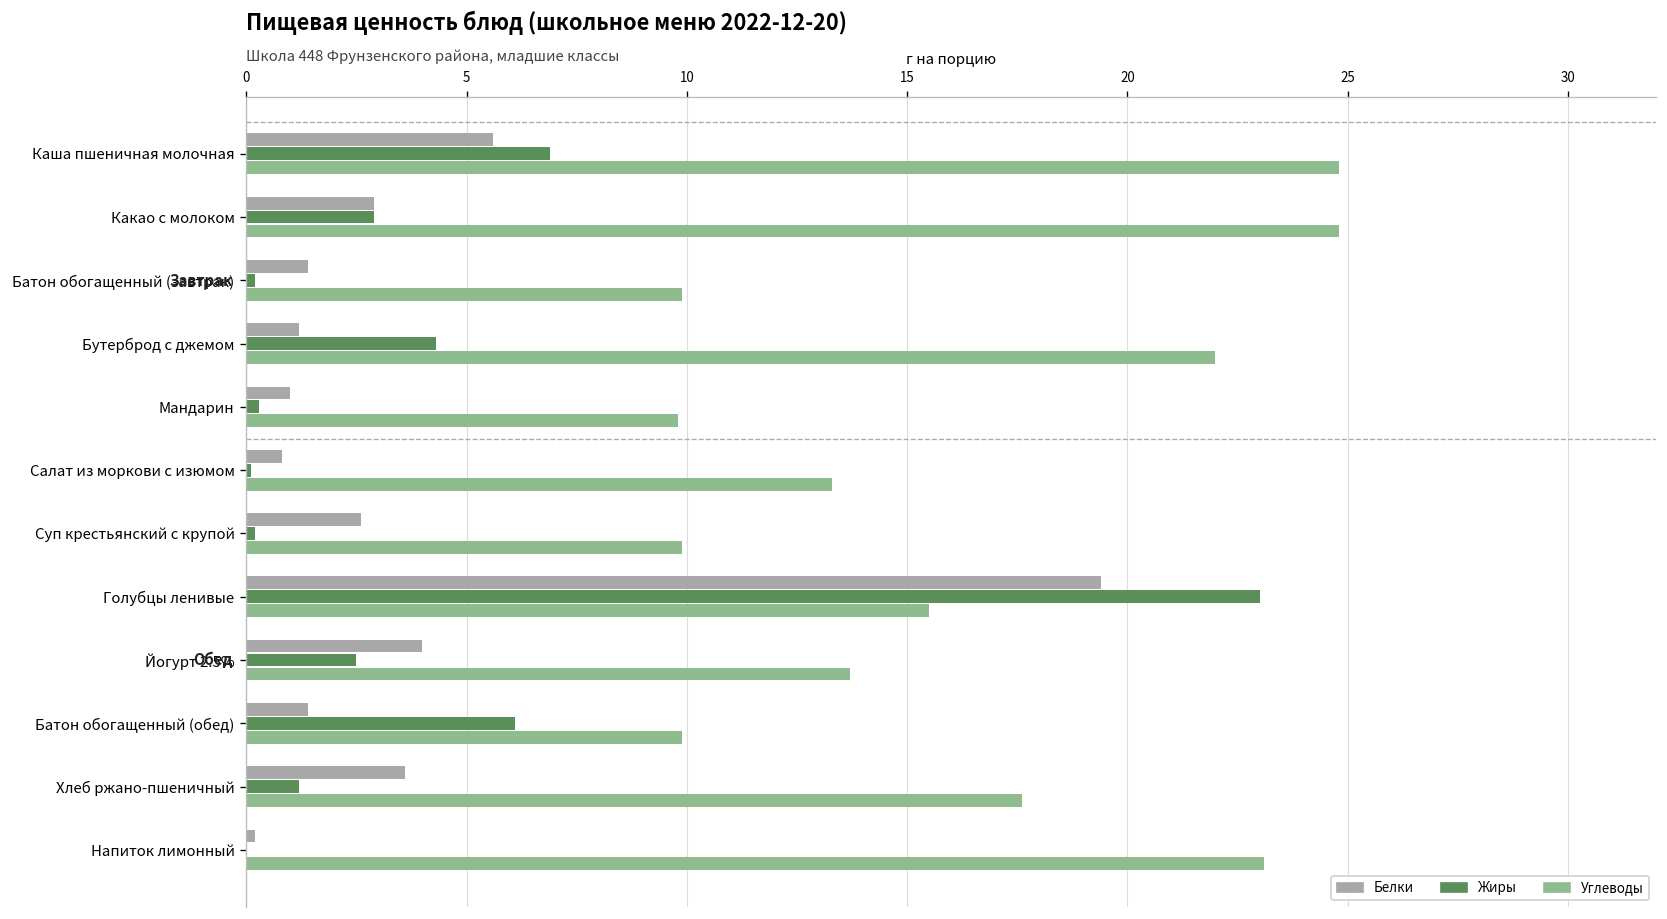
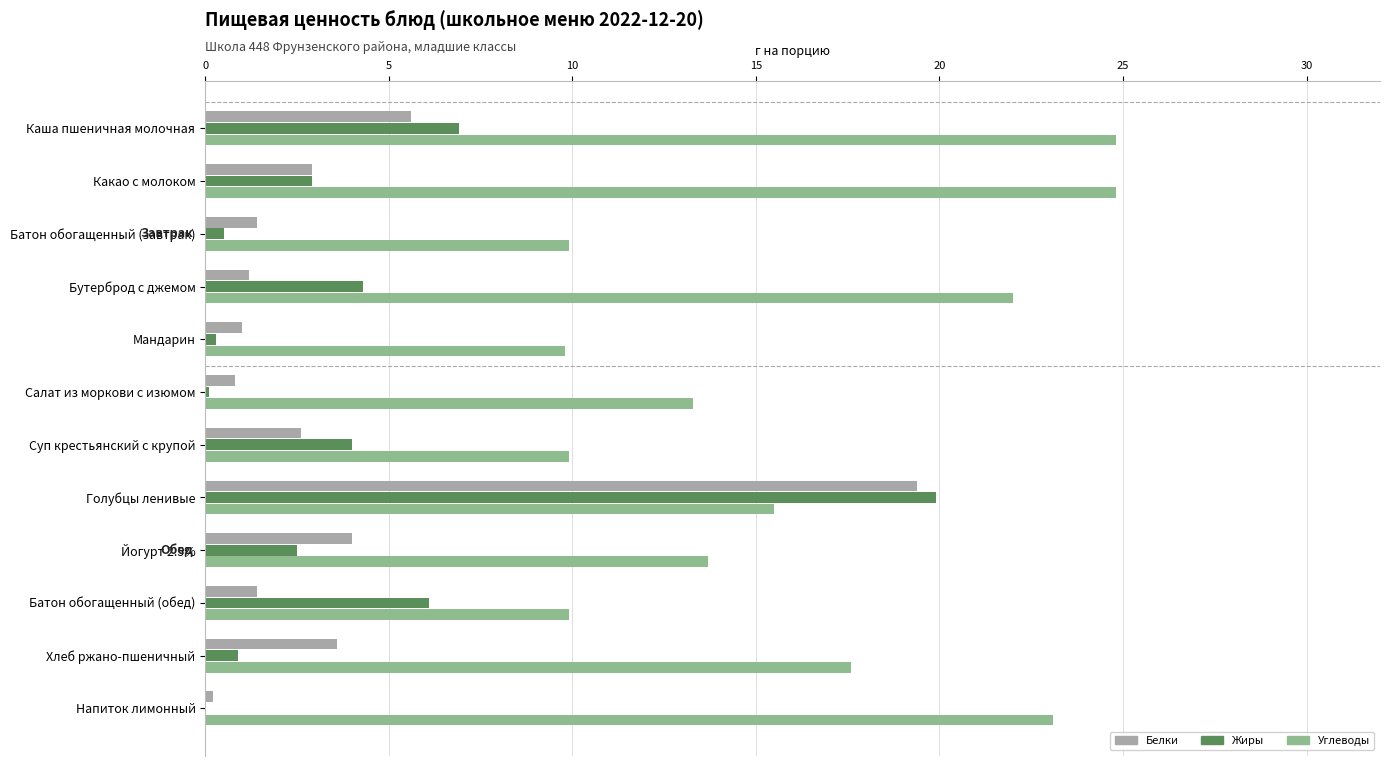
Жиры, Батон обогащенный (завтрак): 0.2 -> 0.5
Жиры, Суп крестьянский с крупой: 0.2 -> 4.0
Жиры, Голубцы ленивые: 23.0 -> 19.9
Жиры, Хлеб ржано-пшеничный: 1.2 -> 0.9
